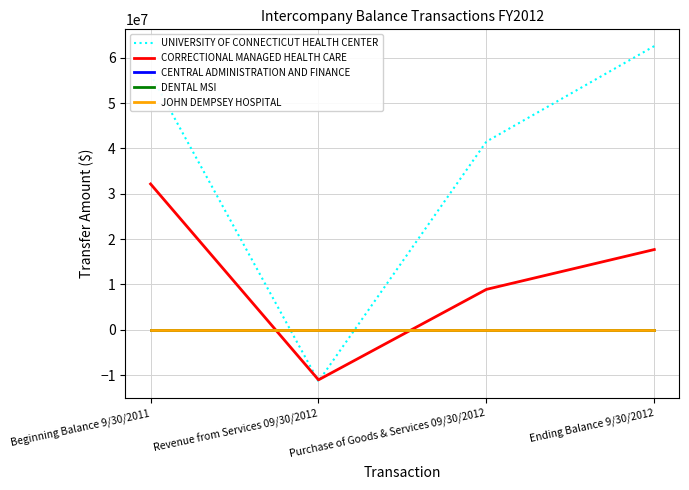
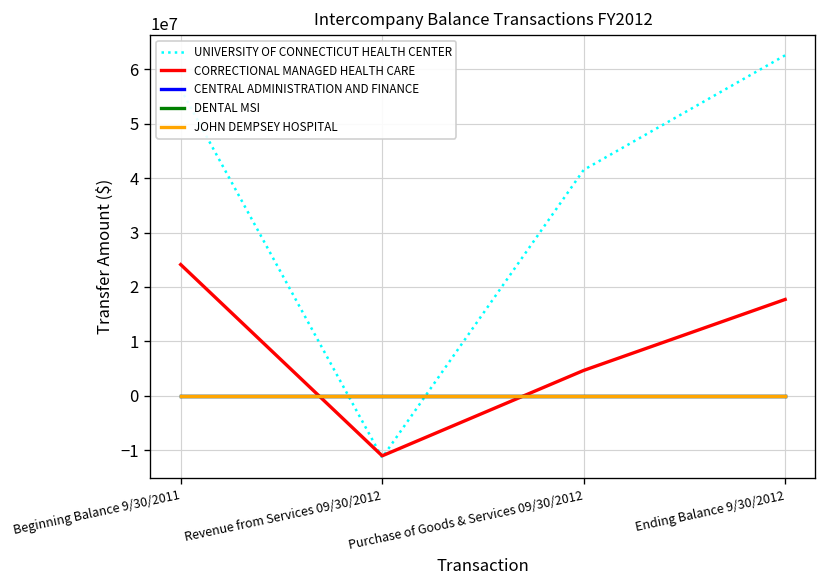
CORRECTIONAL MANAGED HEALTH CARE, Beginning Balance 9/30/2011: 32000000 -> 24000000
CORRECTIONAL MANAGED HEALTH CARE, Purchase of Goods & Services 09/30/2012: 9000000 -> 5000000
